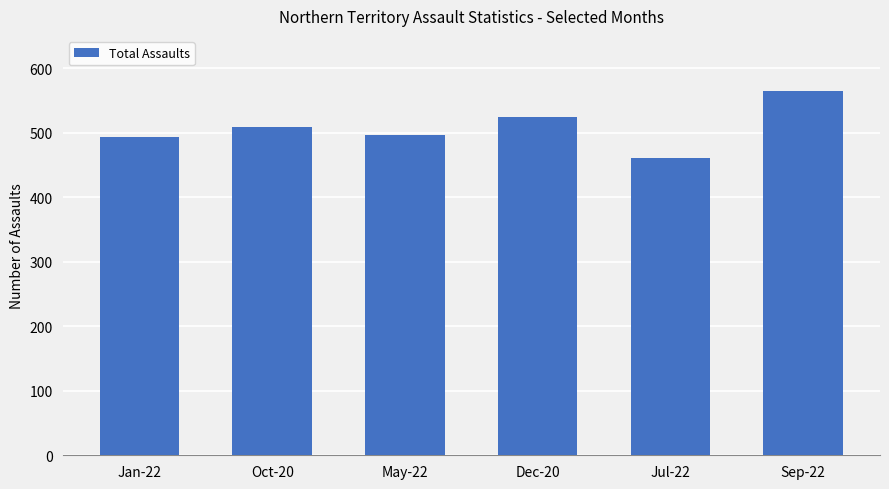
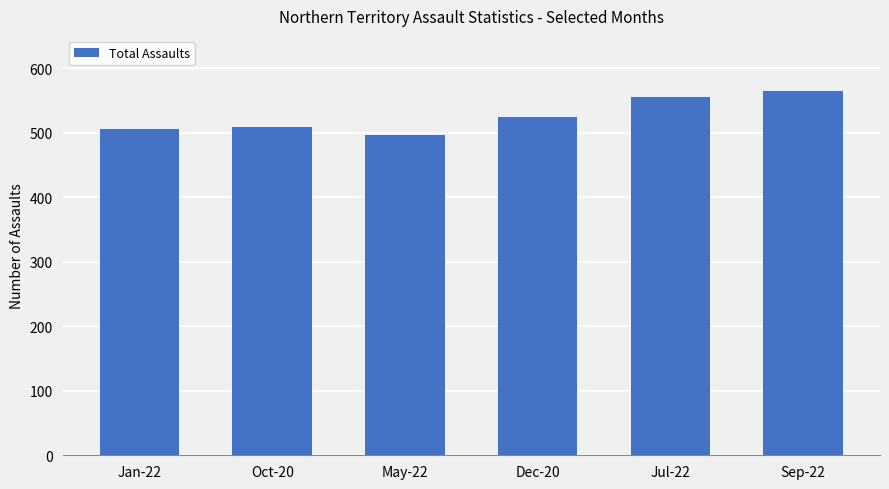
Jan-22: 490 -> 510
Jul-22: 460 -> 560
